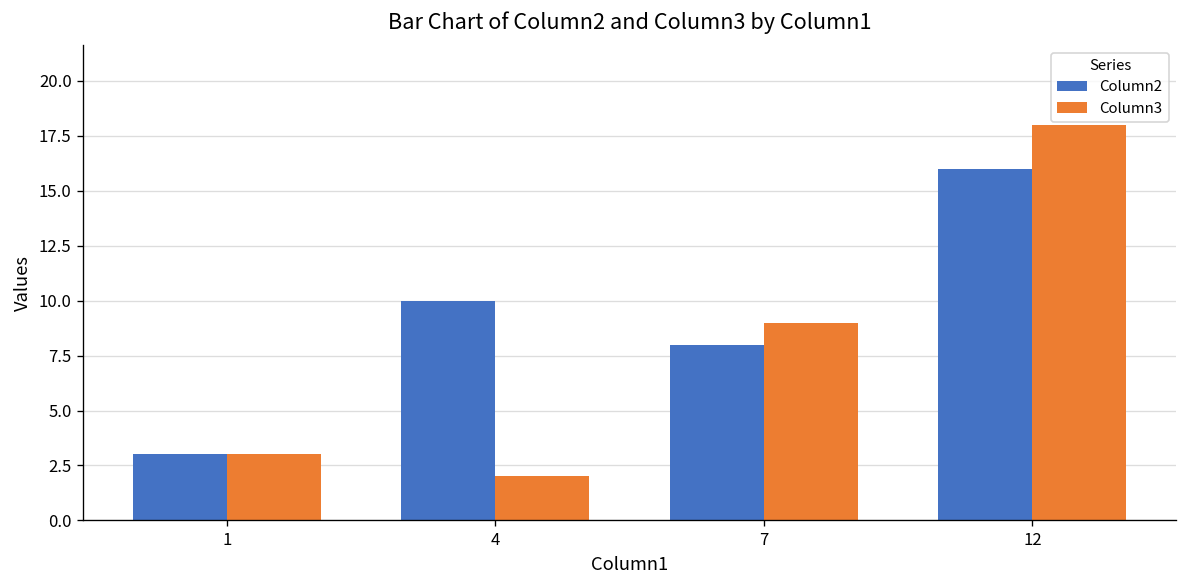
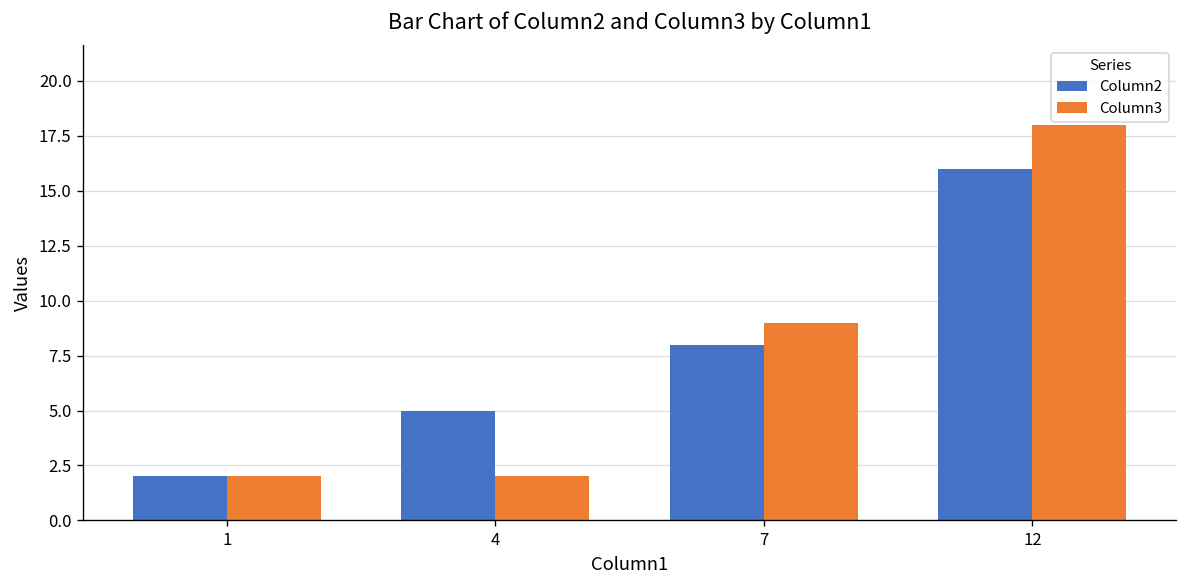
Column2, 1: 3 -> 2
Column3, 1: 3 -> 2
Column2, 4: 10 -> 5
